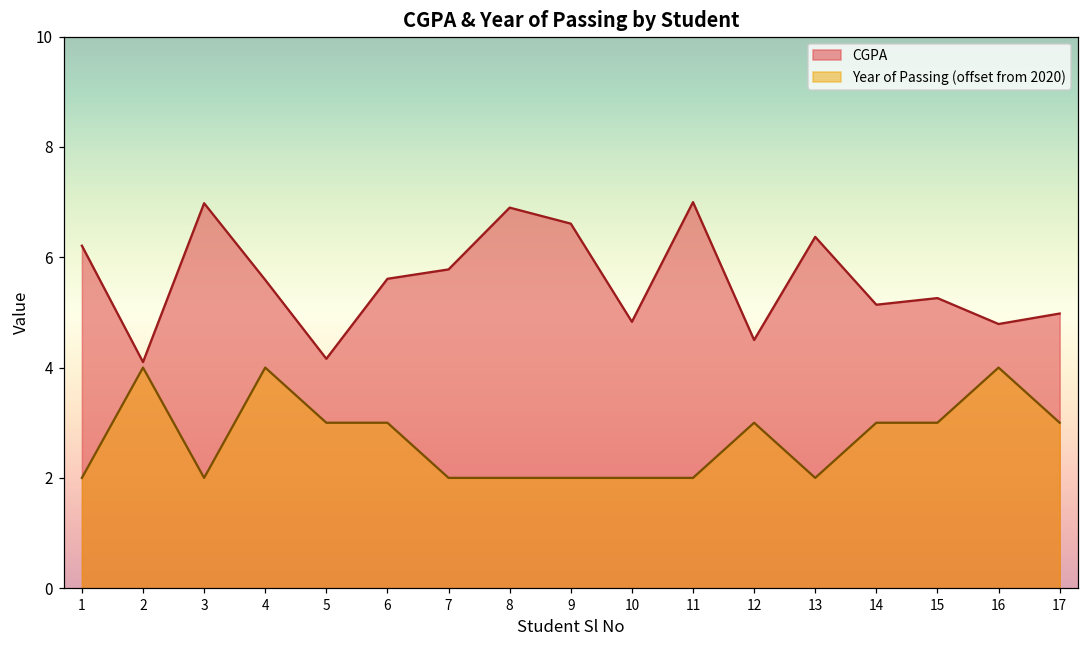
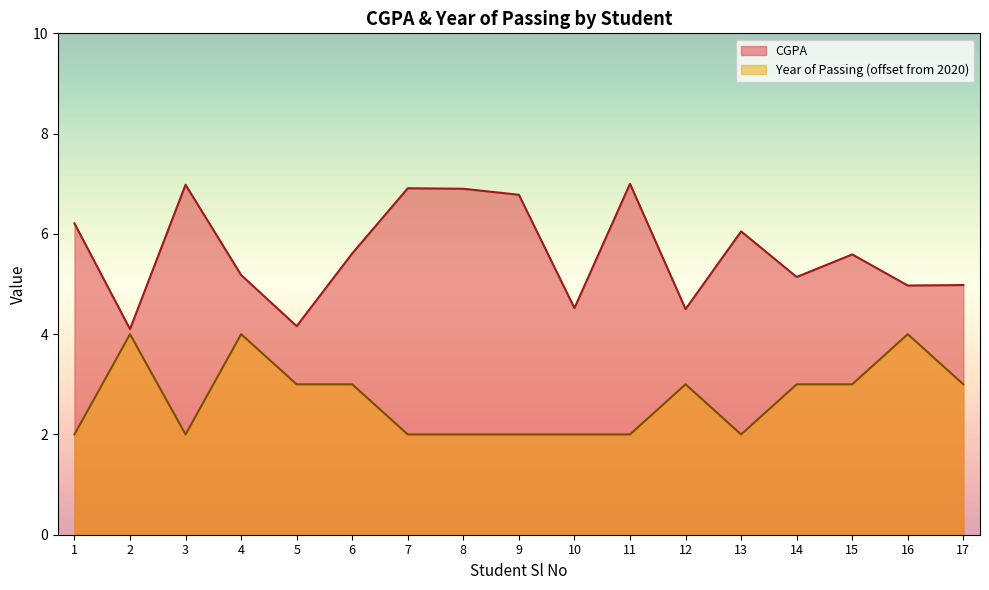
CGPA, 4: 5.6 -> 5.2
CGPA, 7: 5.8 -> 6.9
CGPA, 9: 6.6 -> 6.8
CGPA, 10: 4.8 -> 4.5
CGPA, 13: 6.4 -> 6.1
CGPA, 15: 5.3 -> 5.6
CGPA, 16: 4.8 -> 5.0
